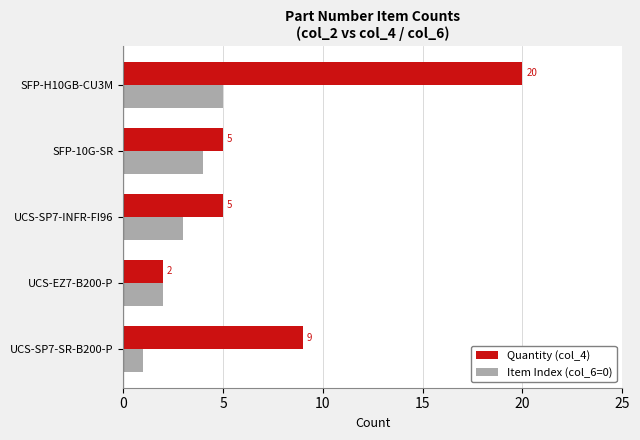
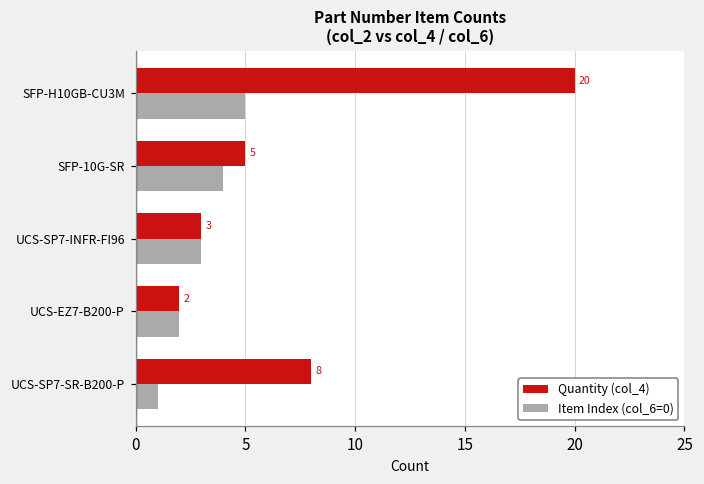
Quantity (col_4), UCS-SP7-INFR-FI96: 5 -> 3
Quantity (col_4), UCS-SP7-SR-B200-P: 9 -> 8
